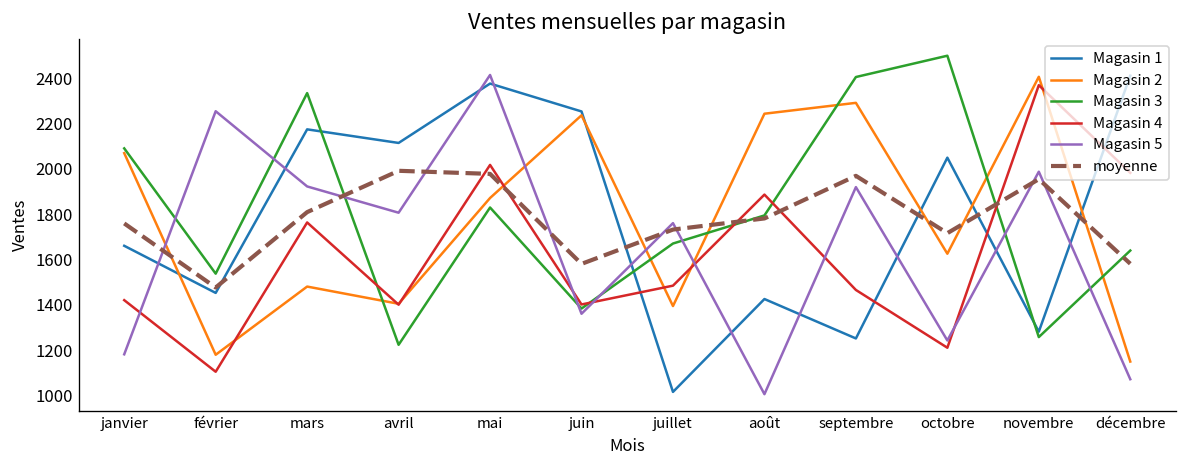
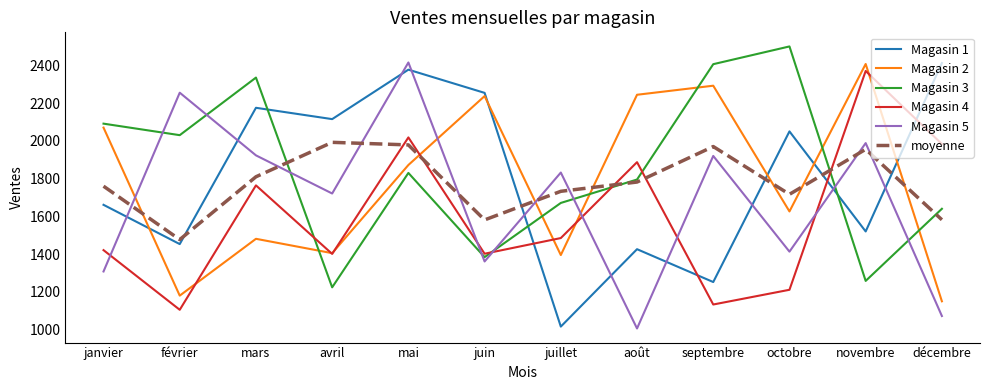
Magasin 5, janvier: 1180 -> 1310
Magasin 3, février: 1540 -> 2030
Magasin 5, avril: 1810 -> 1720
Magasin 5, juillet: 1760 -> 1830
Magasin 4, septembre: 1470 -> 1130
Magasin 5, octobre: 1240 -> 1410
Magasin 1, novembre: 1280 -> 1520
